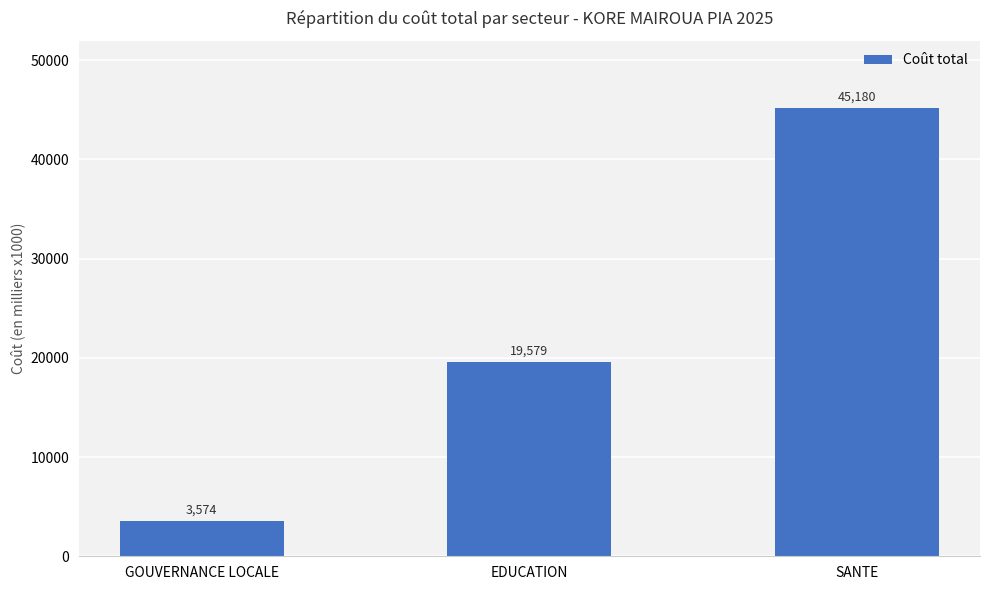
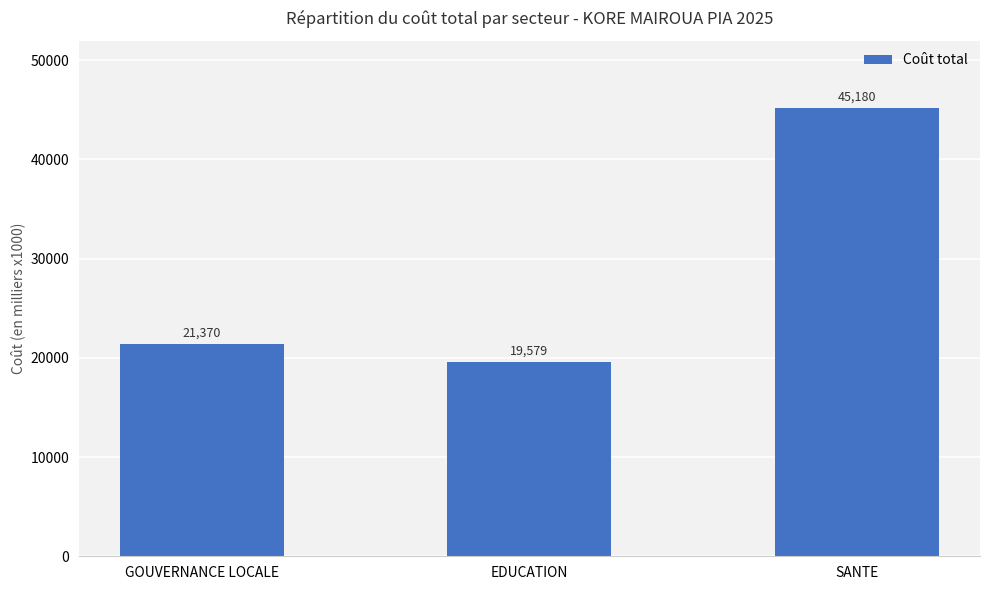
GOUVERNANCE LOCALE: 3,574 -> 21,370
